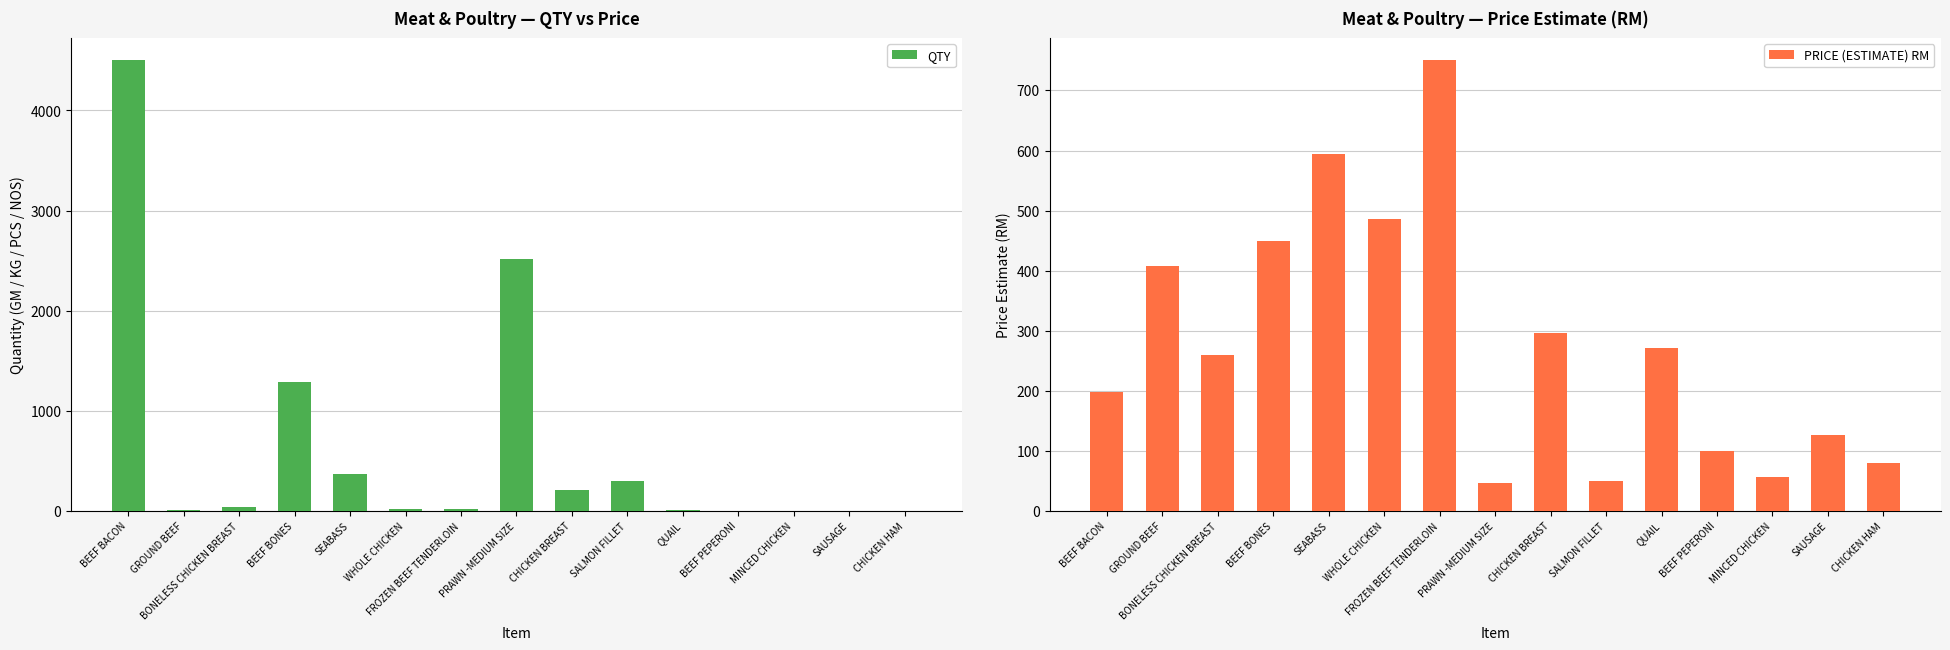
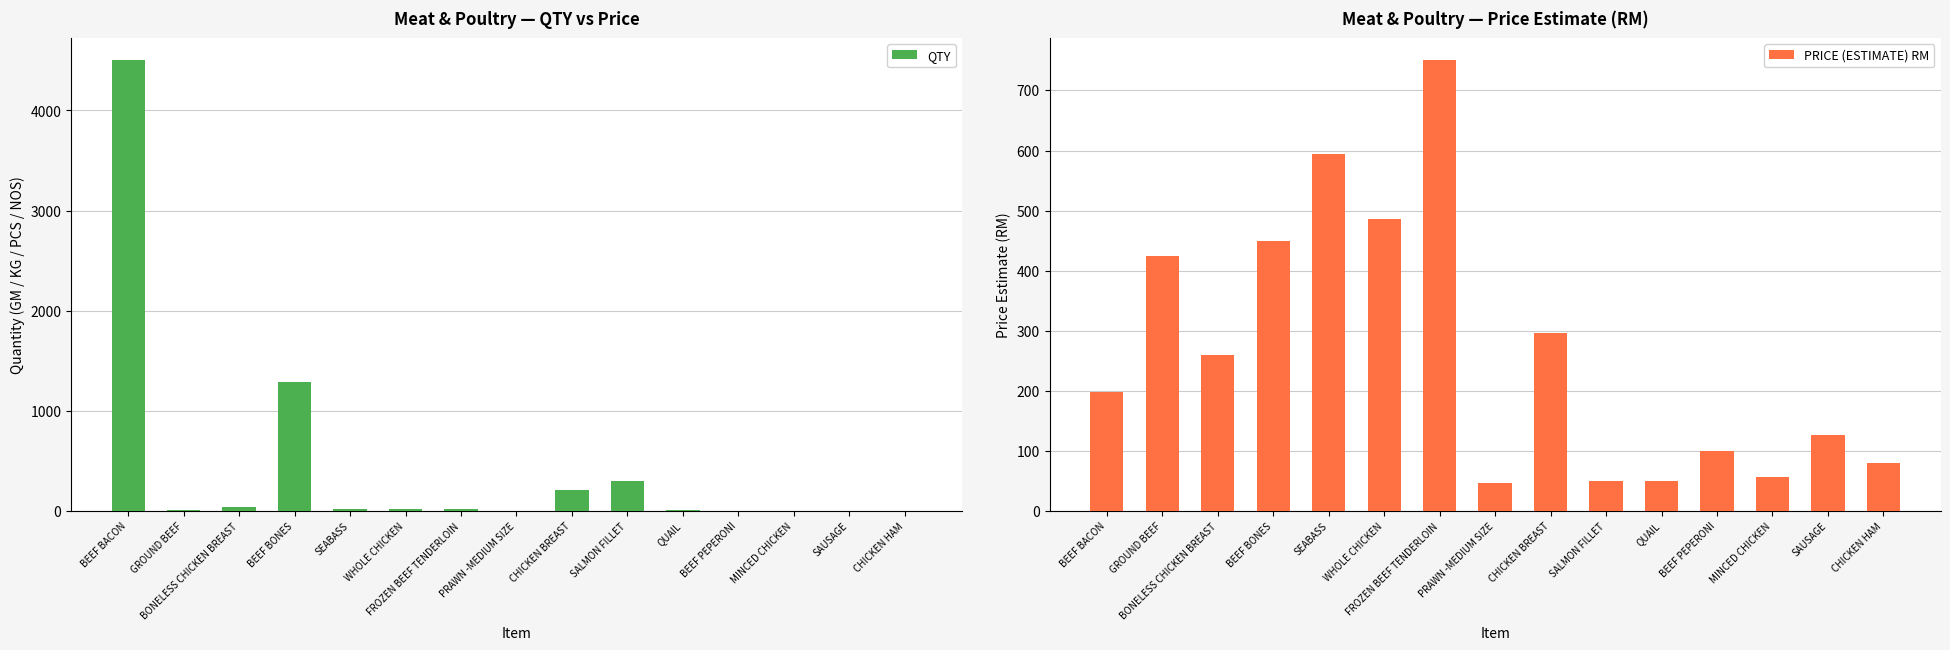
Meat & Poultry — QTY vs Price, SEABASS: 370 -> 20
Meat & Poultry — QTY vs Price, PRAWN -MEDIUM SIZE: 2520 -> 0
Meat & Poultry — Price Estimate (RM), GROUND BEEF: 410 -> 430
Meat & Poultry — Price Estimate (RM), QUAIL: 270 -> 50
